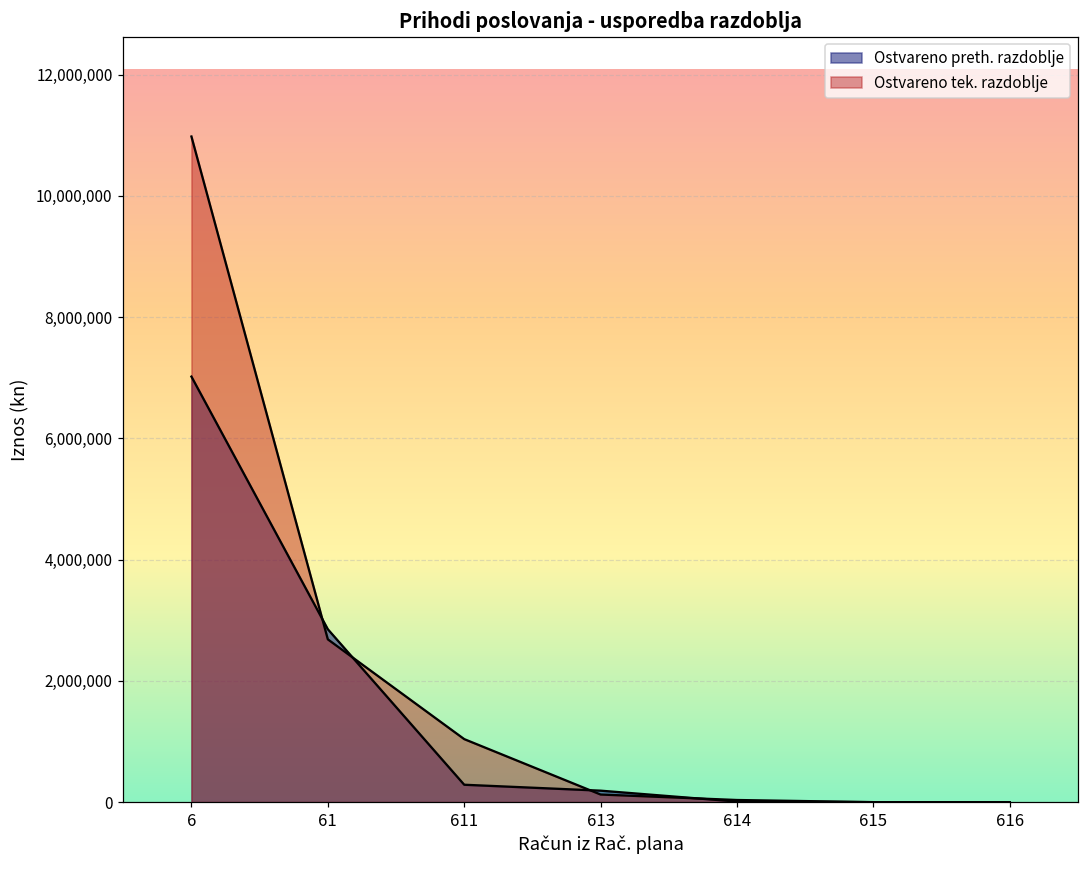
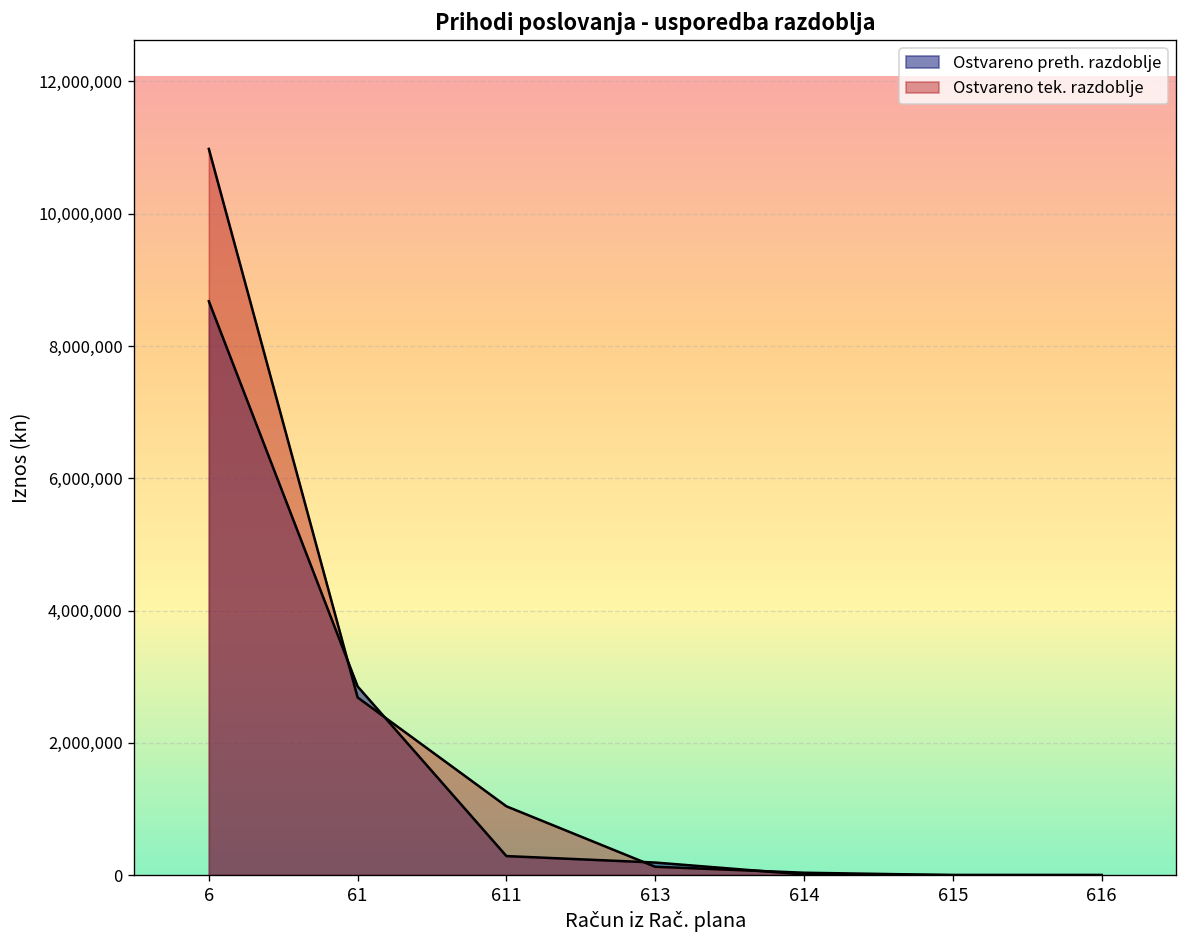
Ostvareno preth. razdoblje, 6: 7,000,000 -> 8,700,000
